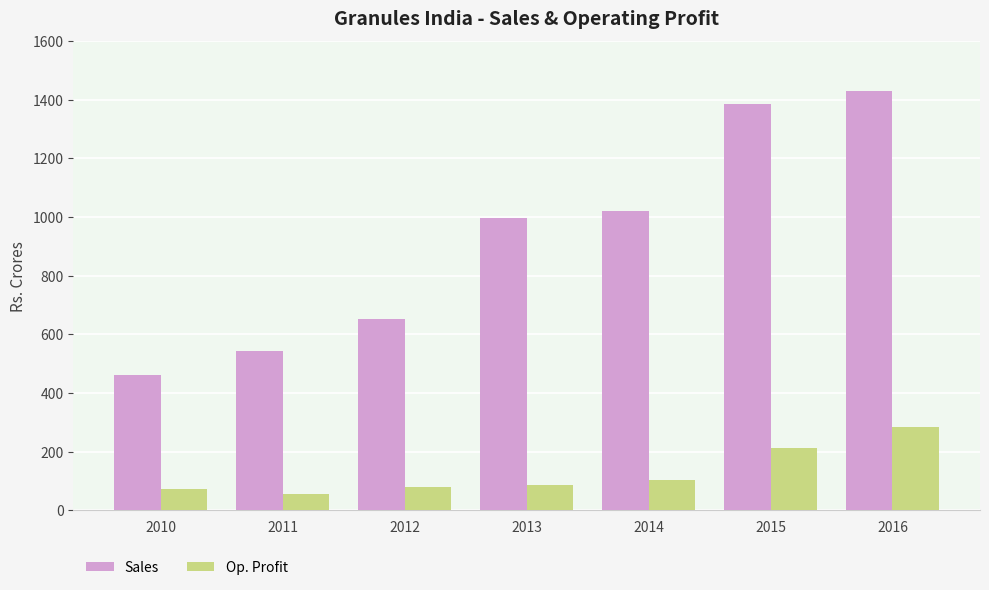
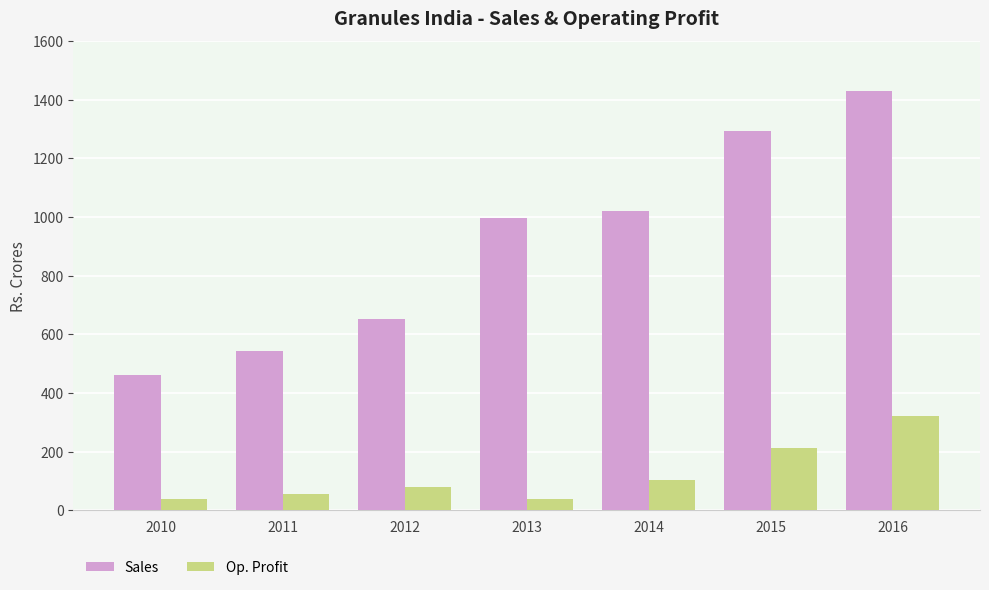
Op. Profit, 2010: 70 -> 40
Op. Profit, 2013: 90 -> 40
Sales, 2015: 1390 -> 1290
Op. Profit, 2016: 280 -> 320
